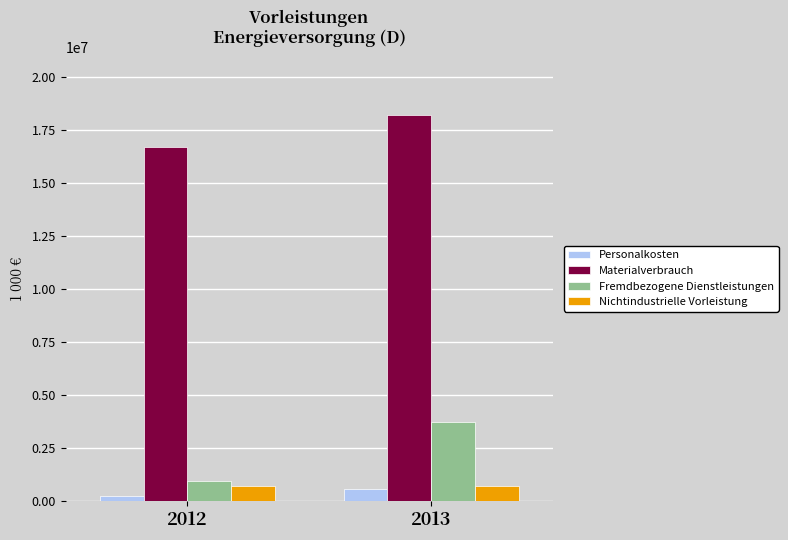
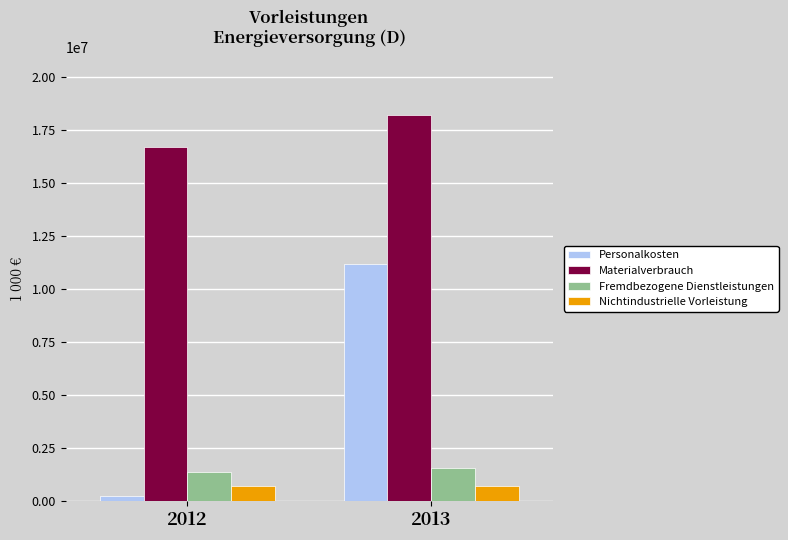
Fremdbezogene Dienstleistungen, 2012: 900000 -> 1300000
Personalkosten, 2013: 500000 -> 11200000
Fremdbezogene Dienstleistungen, 2013: 3700000 -> 1500000
